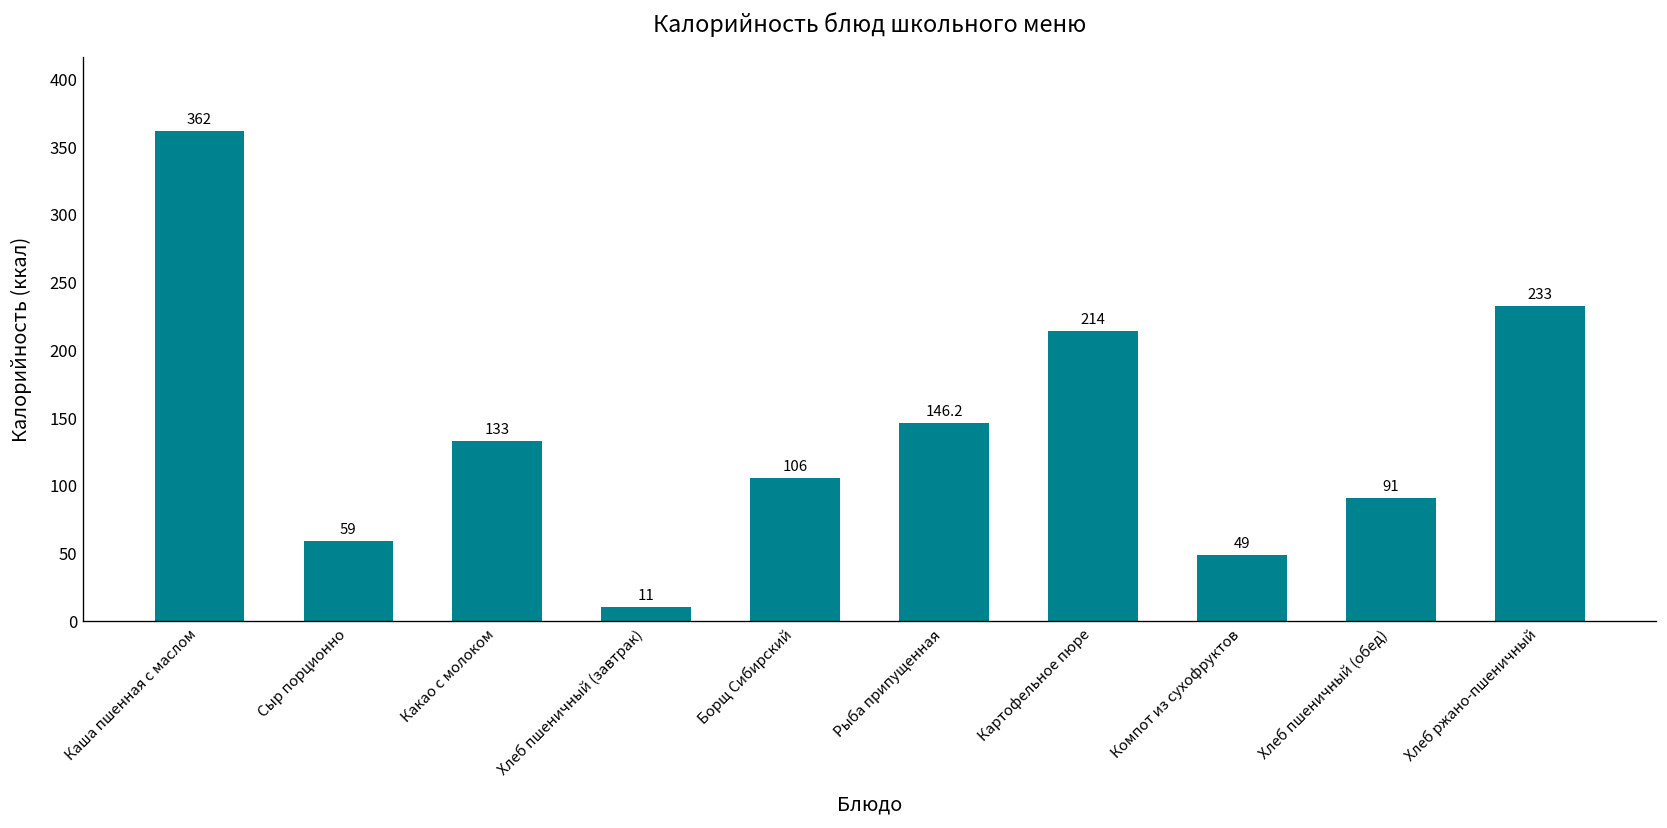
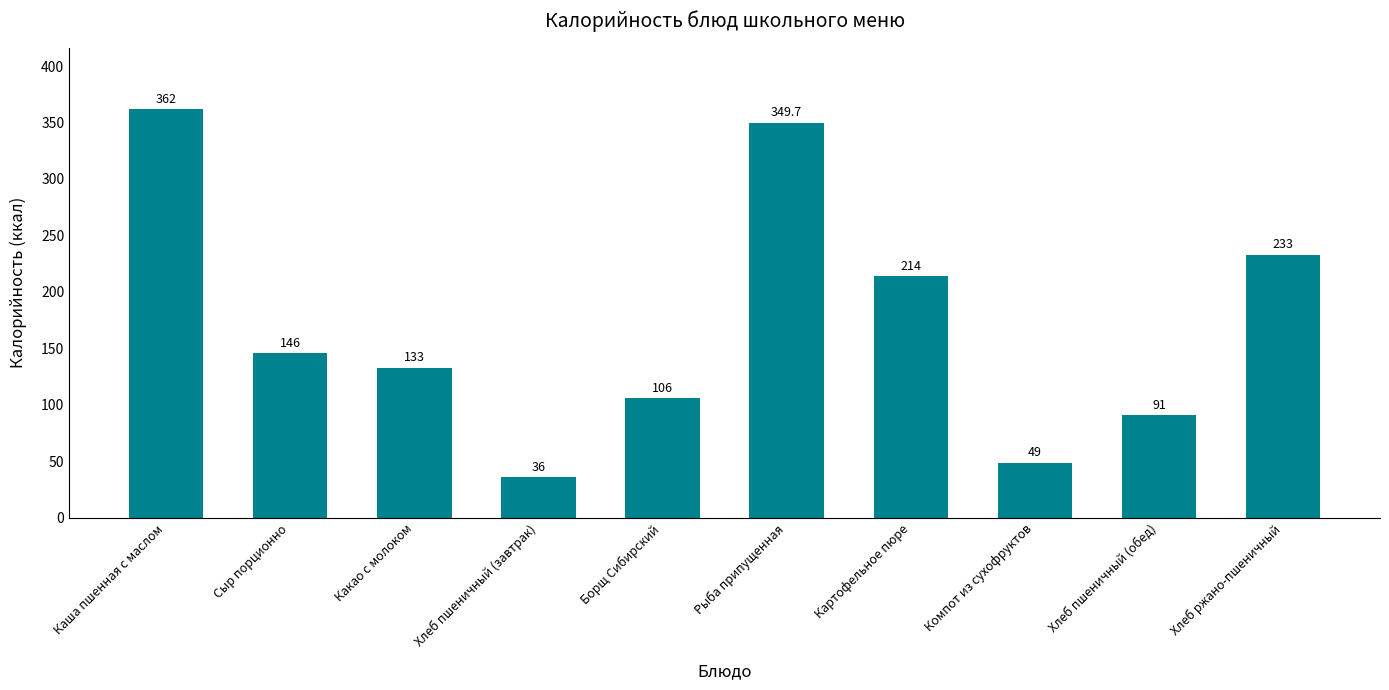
Сыр порционно: 59 -> 146
Хлеб пшеничный (завтрак): 11 -> 36
Рыба припущенная: 146.2 -> 349.7
